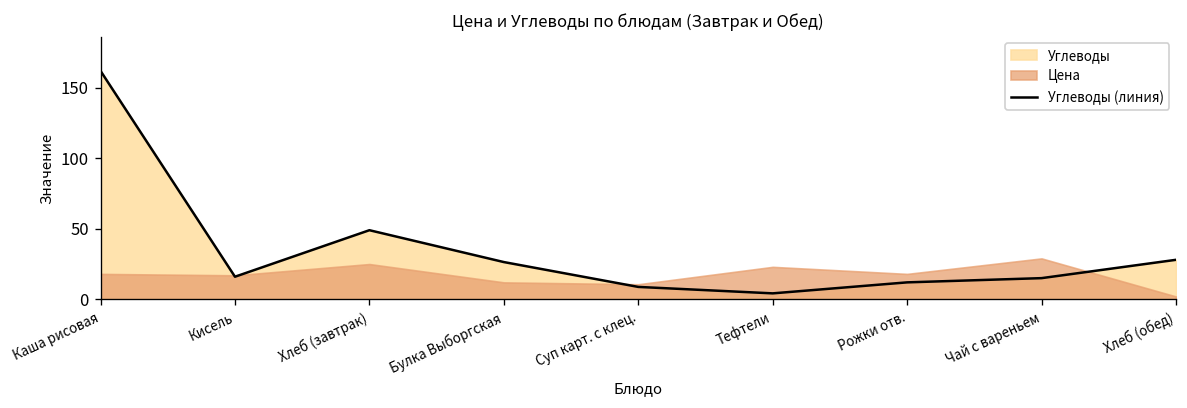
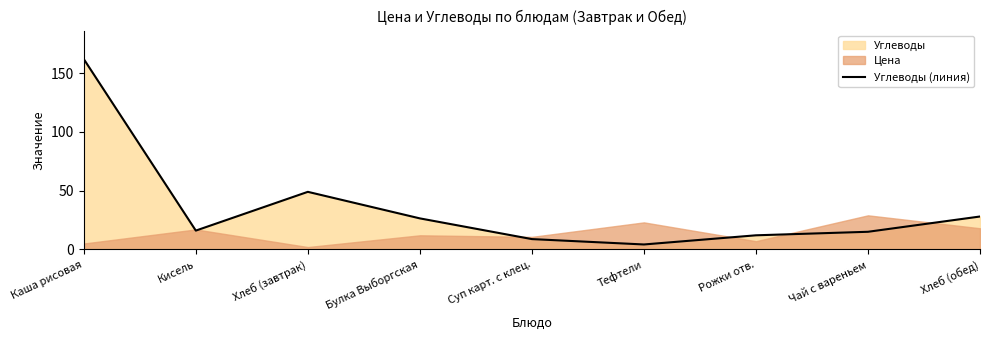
Цена, Каша рисовая: 18 -> 5
Цена, Хлеб (завтрак): 25 -> 2
Цена, Рожки отв.: 18 -> 7
Цена, Хлеб (обед): 2 -> 18
